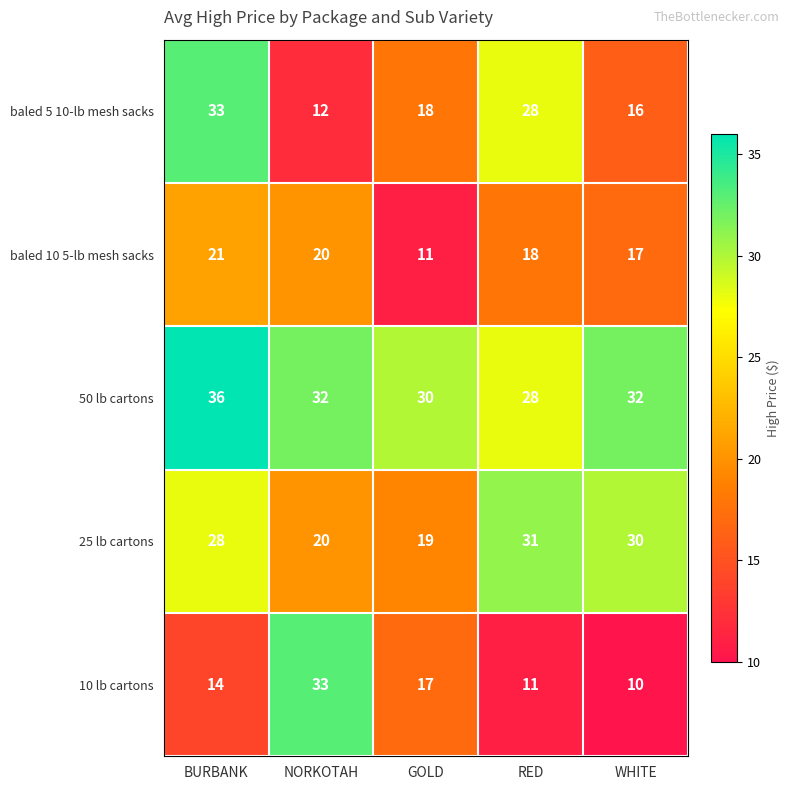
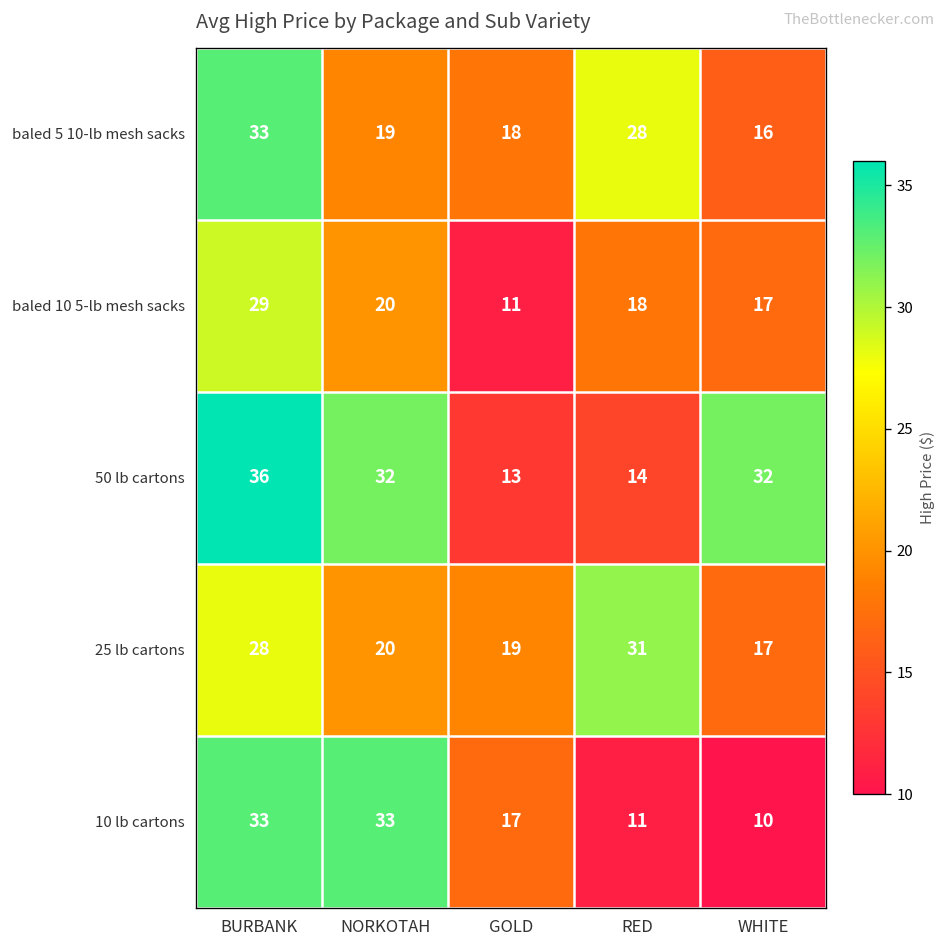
baled 5 10-lb mesh sacks, NORKOTAH: 12 -> 19
baled 10 5-lb mesh sacks, BURBANK: 21 -> 29
50 lb cartons, GOLD: 30 -> 13
50 lb cartons, RED: 28 -> 14
25 lb cartons, WHITE: 30 -> 17
10 lb cartons, BURBANK: 14 -> 33
